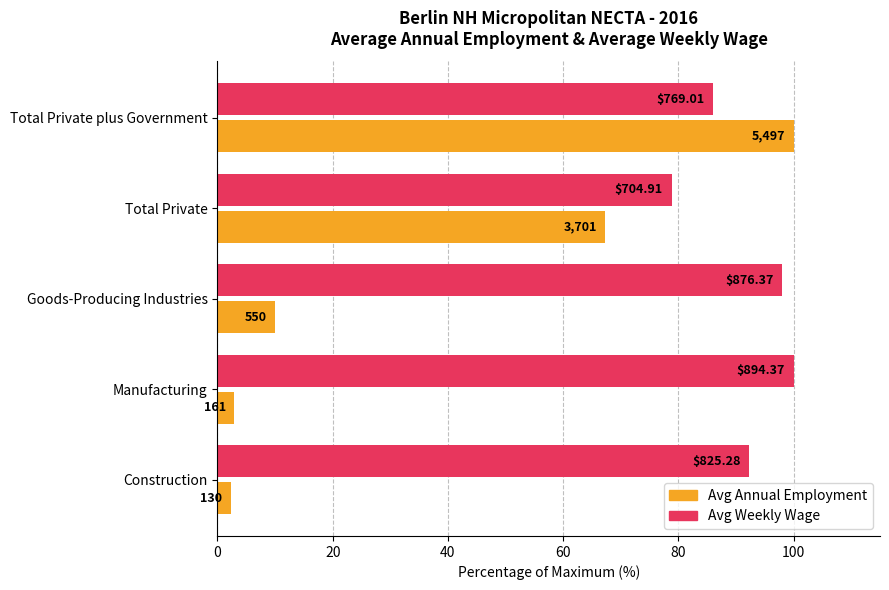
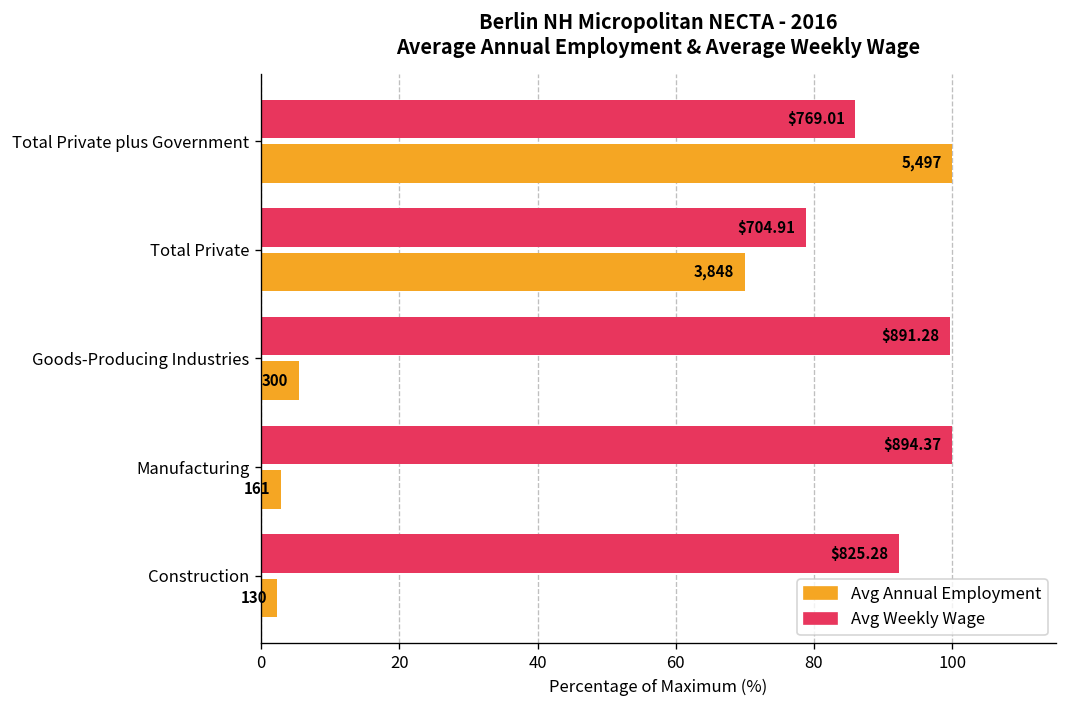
Avg Annual Employment, Total Private: 3,701 -> 3,848
Avg Weekly Wage, Goods-Producing Industries: $876.37 -> $891.28
Avg Annual Employment, Goods-Producing Industries: 550 -> 300
